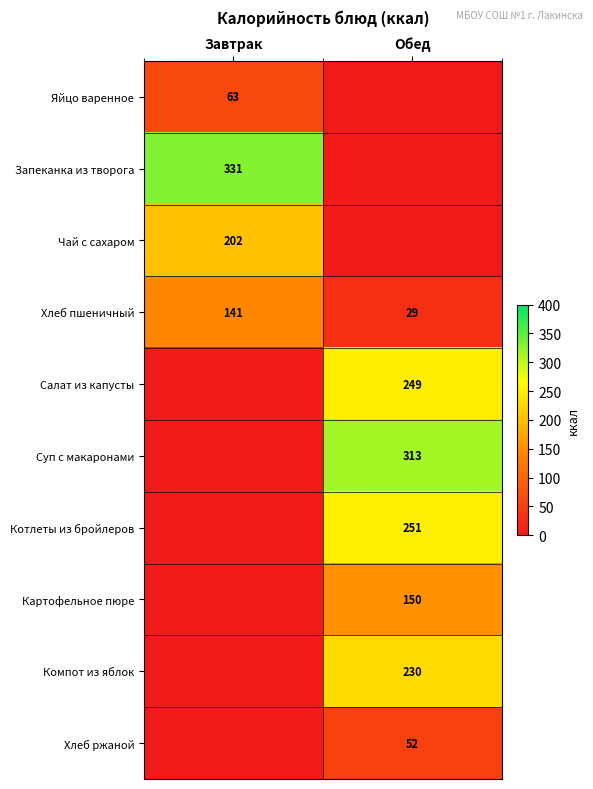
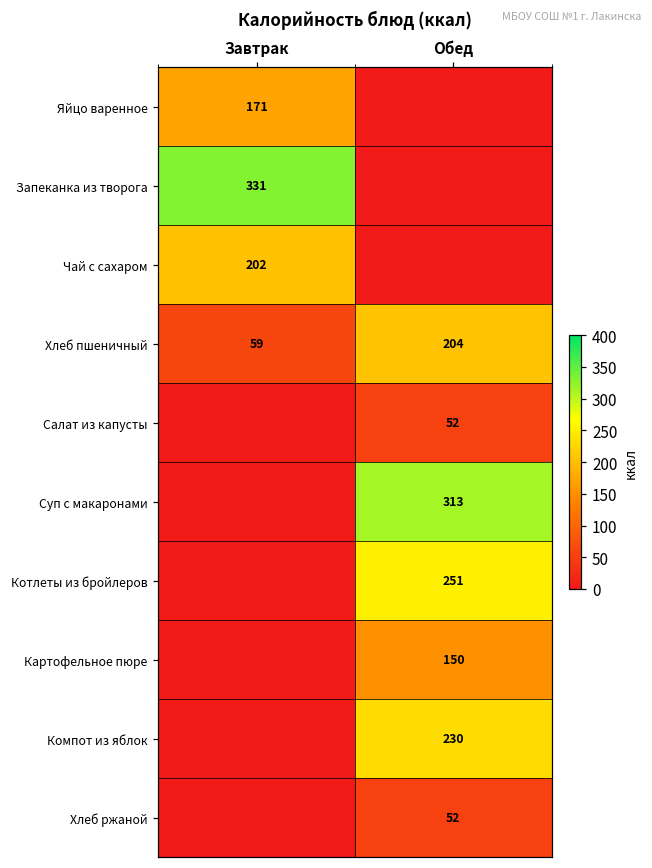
Яйцо варенное, Завтрак: 63 -> 171
Хлеб пшеничный, Завтрак: 141 -> 59
Хлеб пшеничный, Обед: 29 -> 204
Салат из капусты, Обед: 249 -> 52
